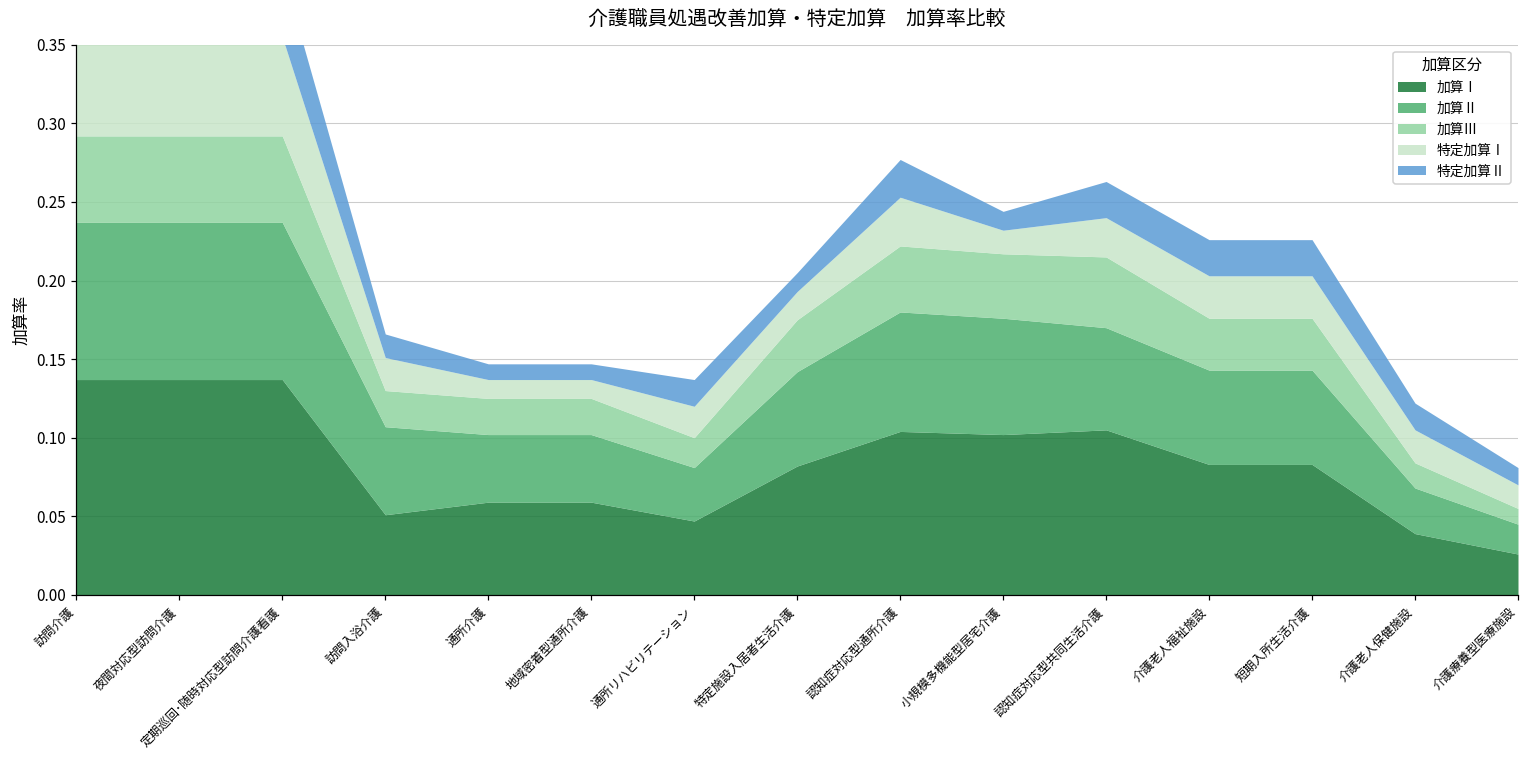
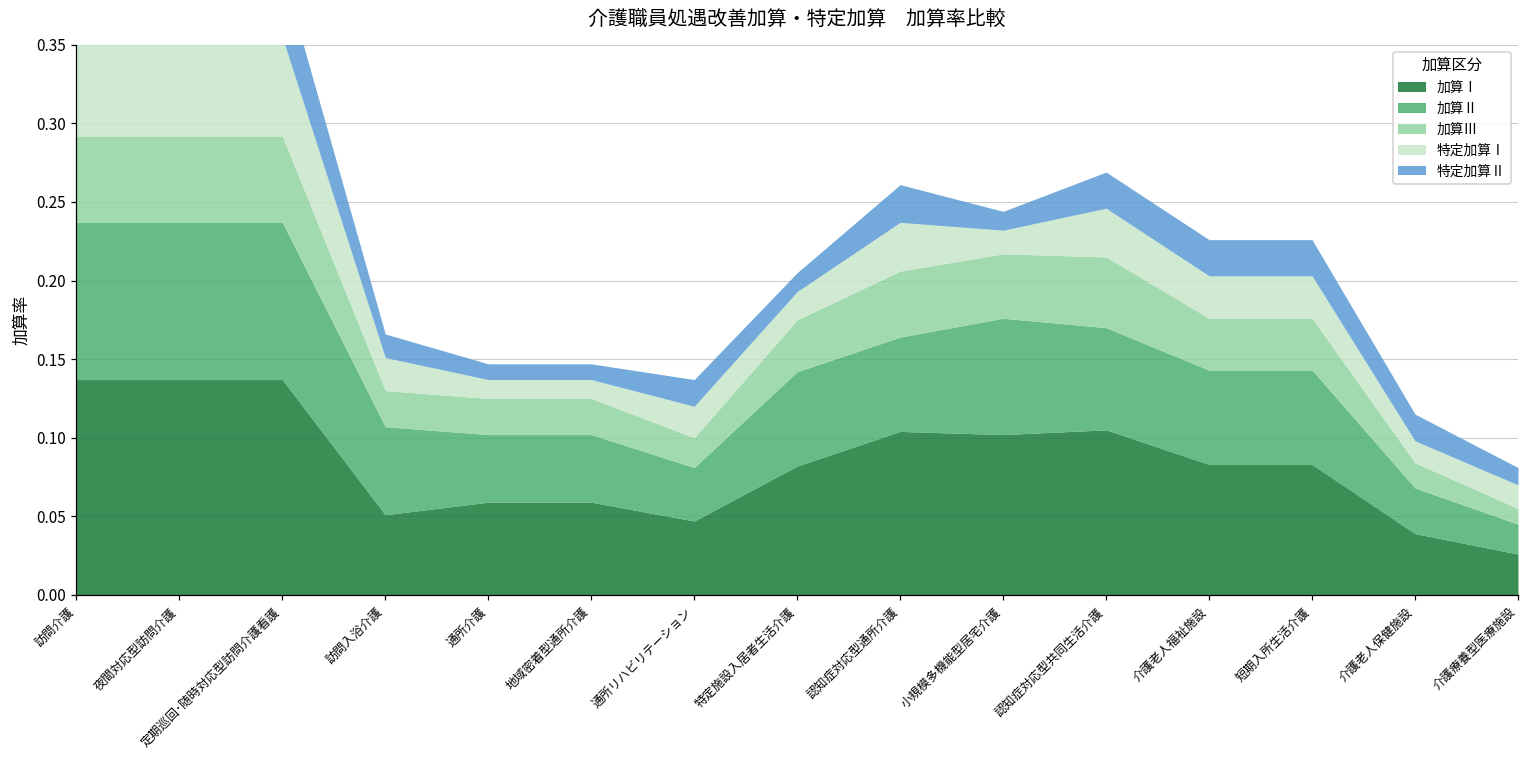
加算Ⅱ, 認知症対応型通所介護: 0.076 -> 0.060
特定加算Ⅰ, 認知症対応型共同生活介護: 0.025 -> 0.031
特定加算Ⅰ, 介護老人保健施設: 0.021 -> 0.014
